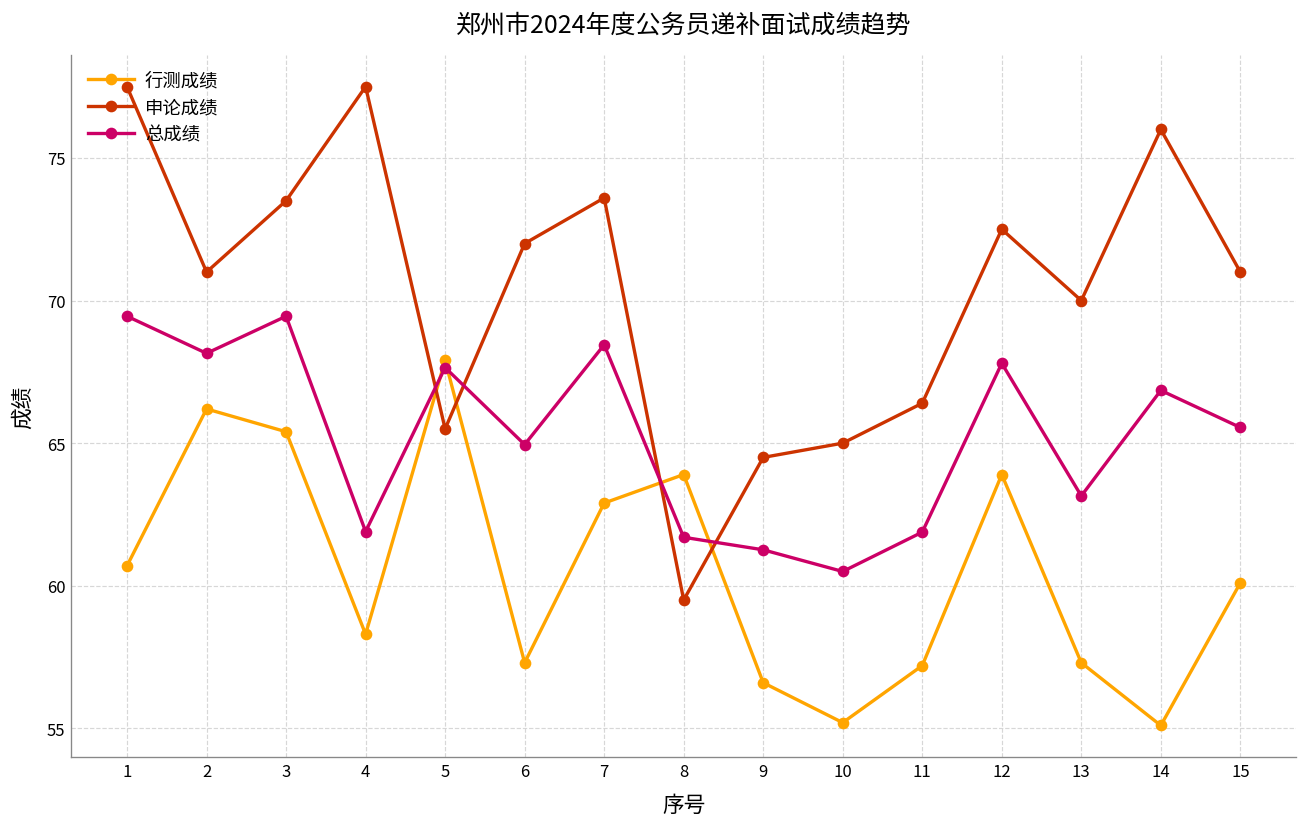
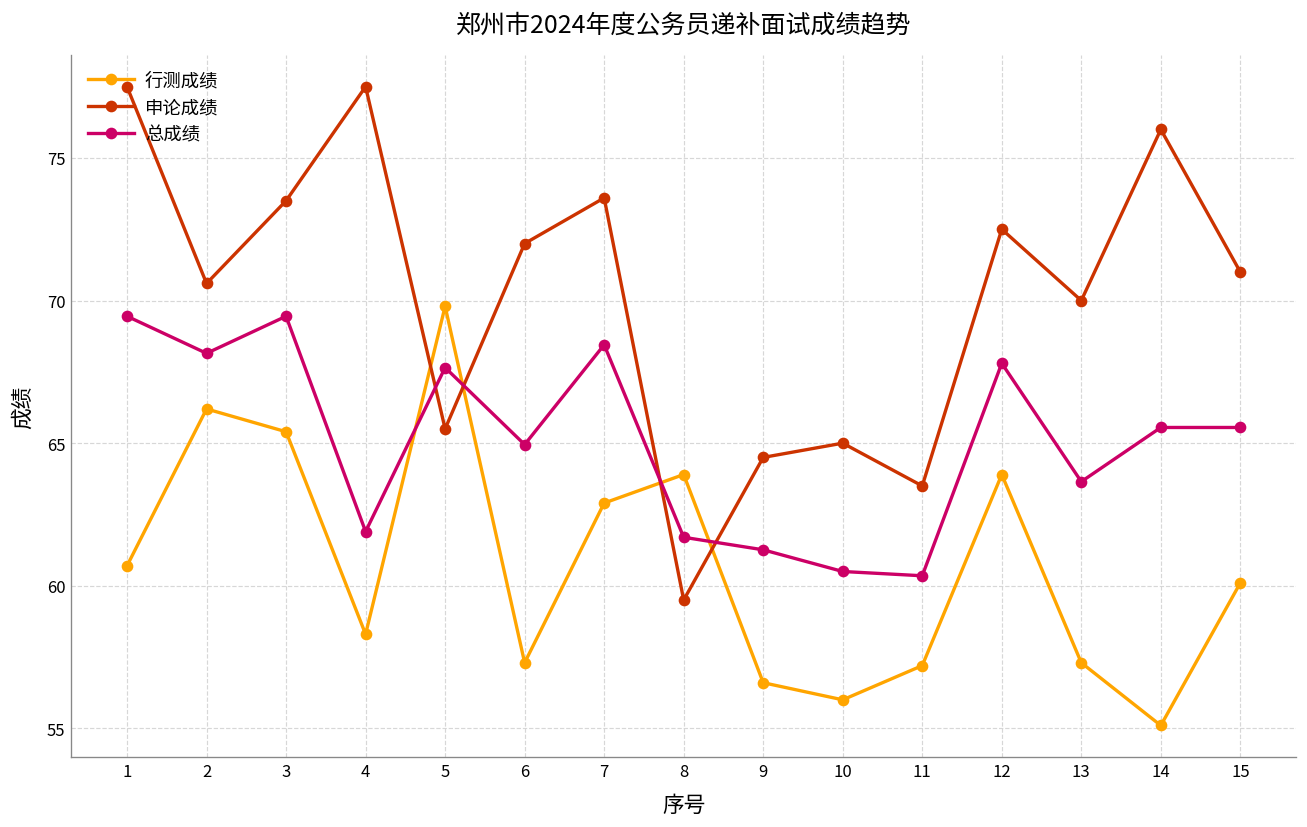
申论成绩, 2: 71.0 -> 70.6
行测成绩, 5: 67.9 -> 69.8
行测成绩, 10: 55.2 -> 56.0
申论成绩, 11: 66.4 -> 63.5
总成绩, 11: 61.9 -> 60.4
总成绩, 13: 63.2 -> 63.7
总成绩, 14: 66.9 -> 65.6
